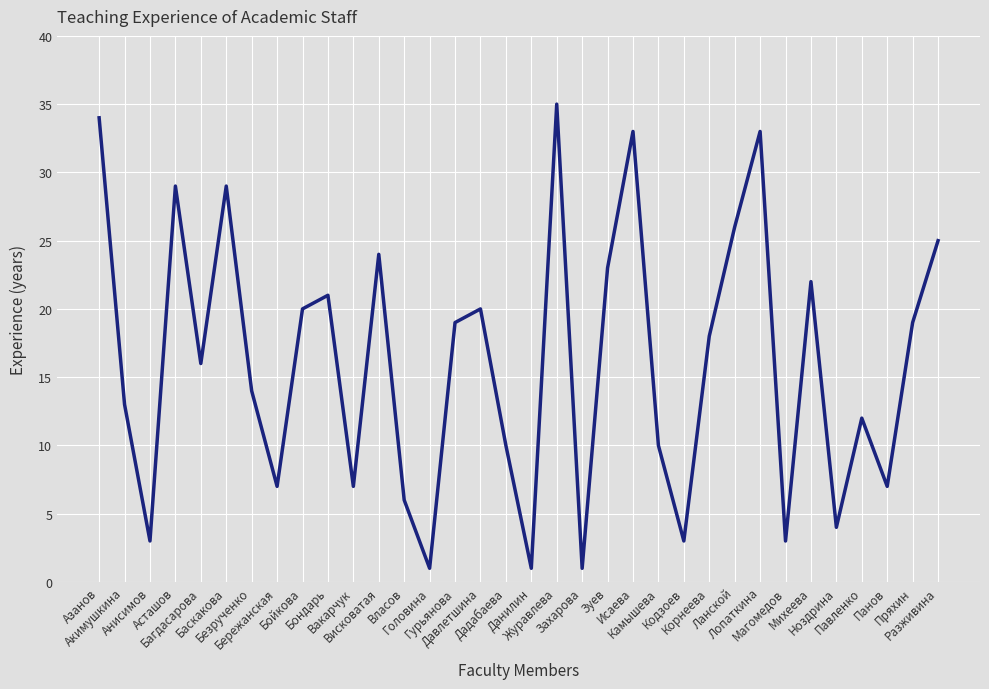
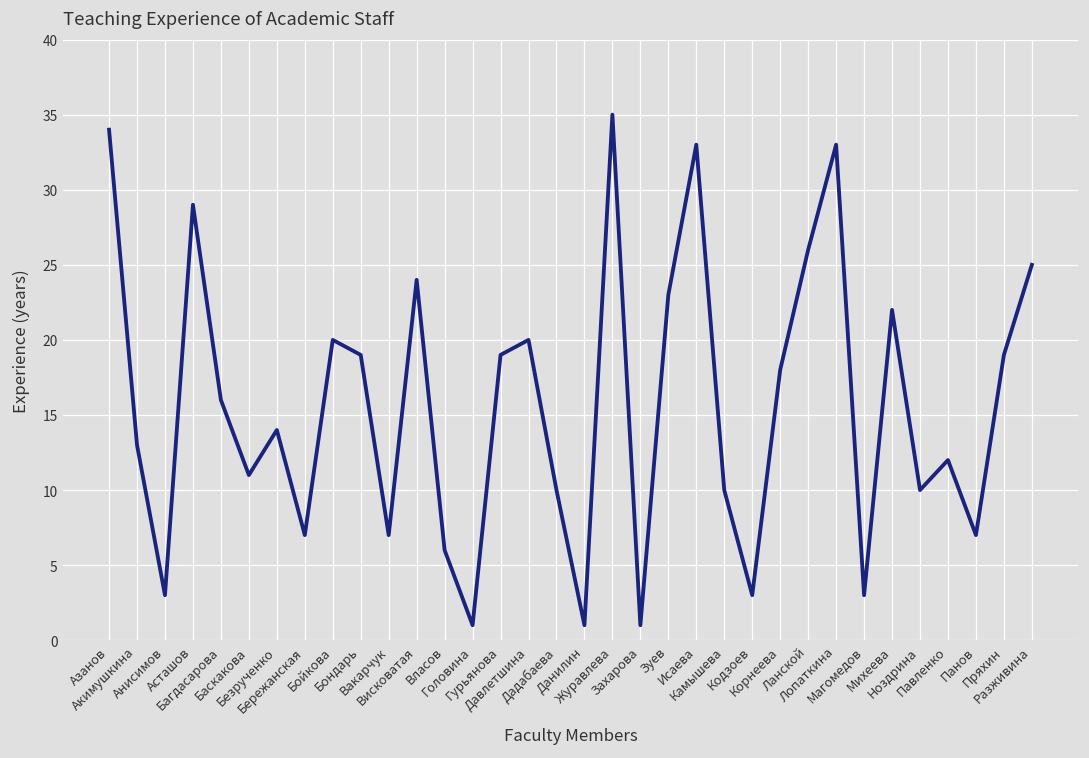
Баскакова: 29 -> 11
Бондарь: 21 -> 19
Ноздрина: 4 -> 10
